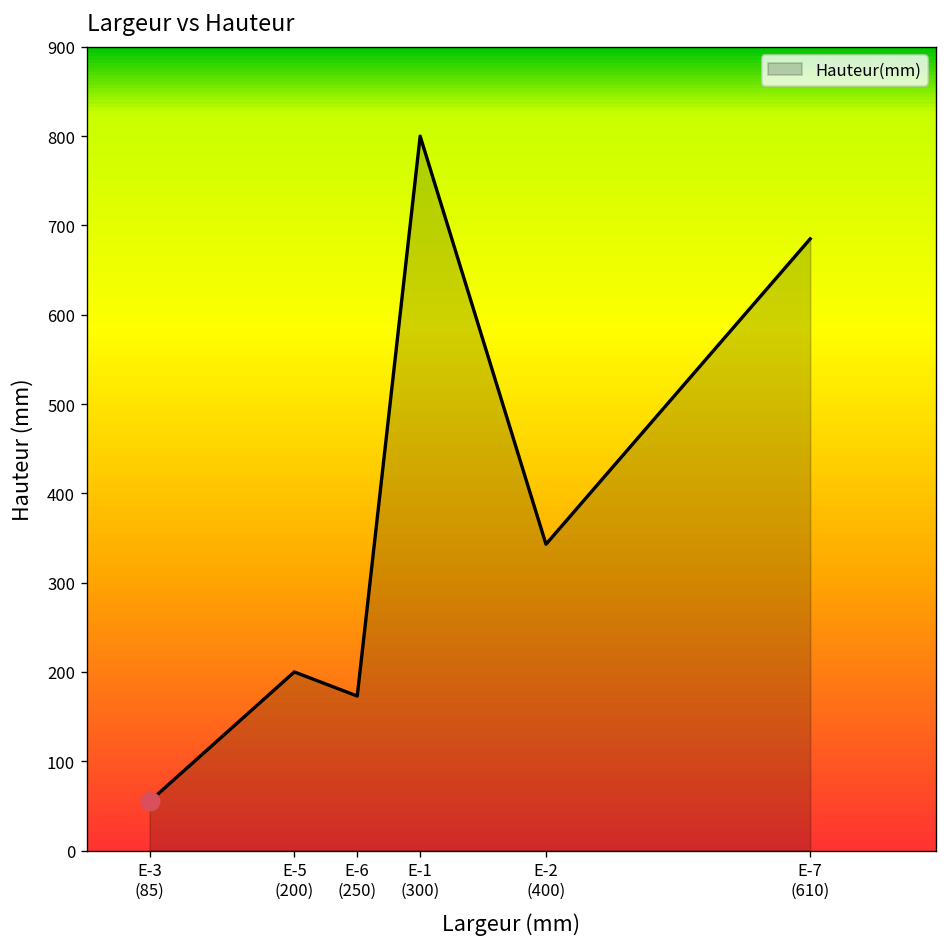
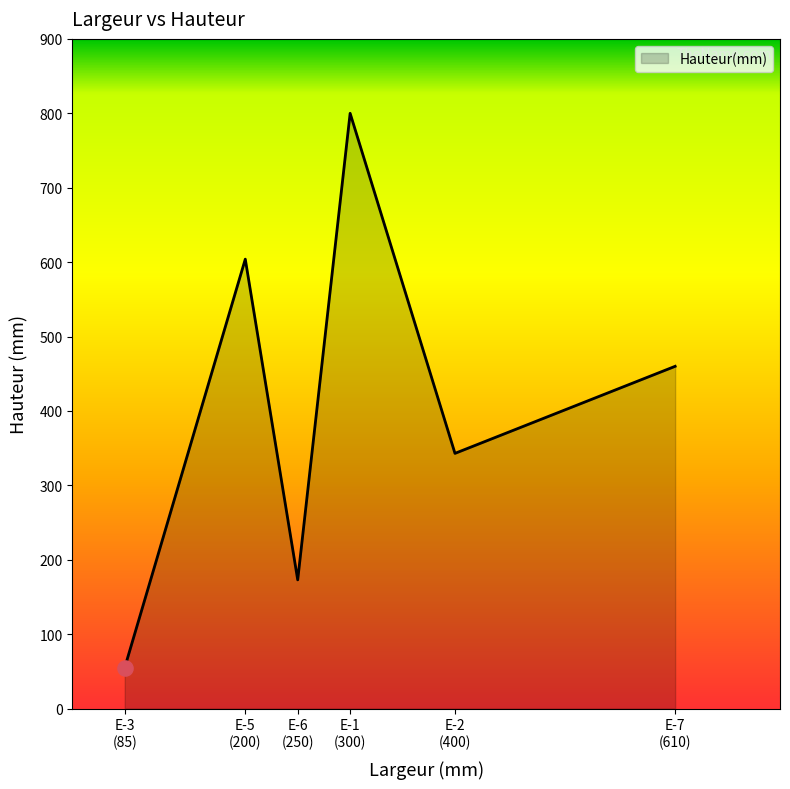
Hauteur(mm), E-5 (200): 200 -> 600
Hauteur(mm), E-7 (610): 690 -> 460
